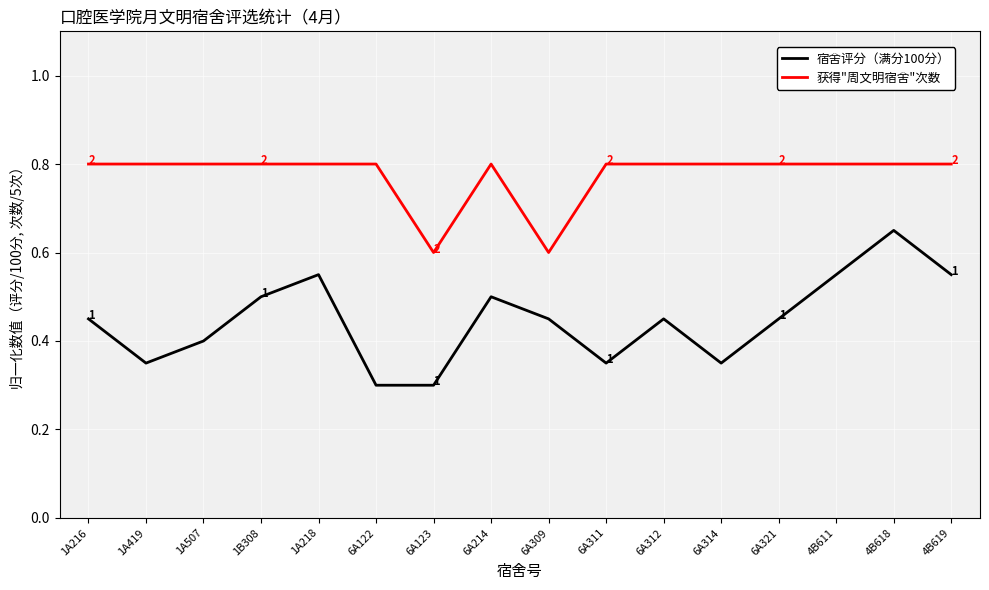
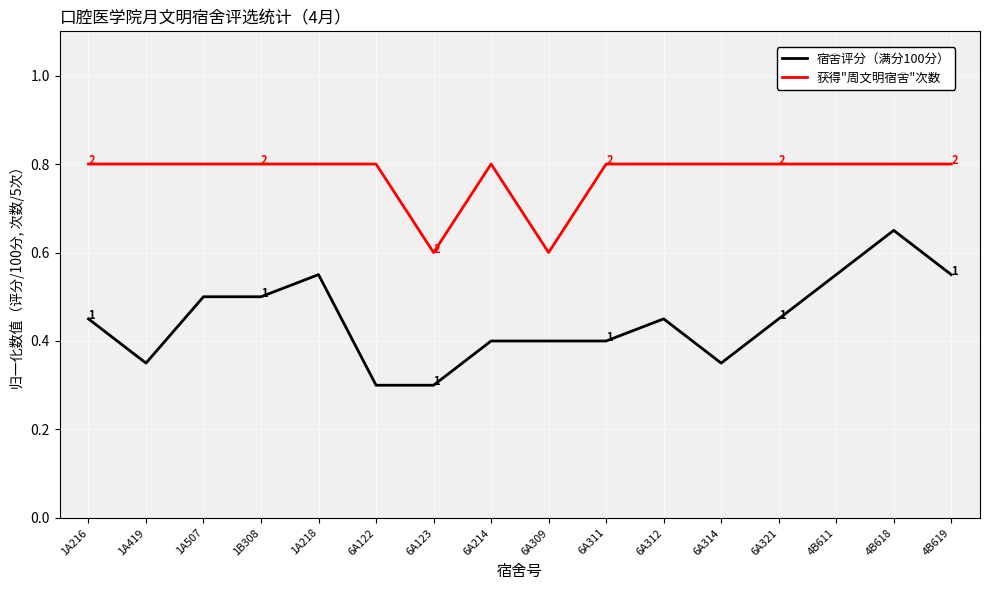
宿舍评分（满分100分）, 1A507: 0.40 -> 0.50
宿舍评分（满分100分）, 6A214: 0.50 -> 0.40
宿舍评分（满分100分）, 6A309: 0.45 -> 0.40
宿舍评分（满分100分）, 6A311: 0.35 -> 0.40
